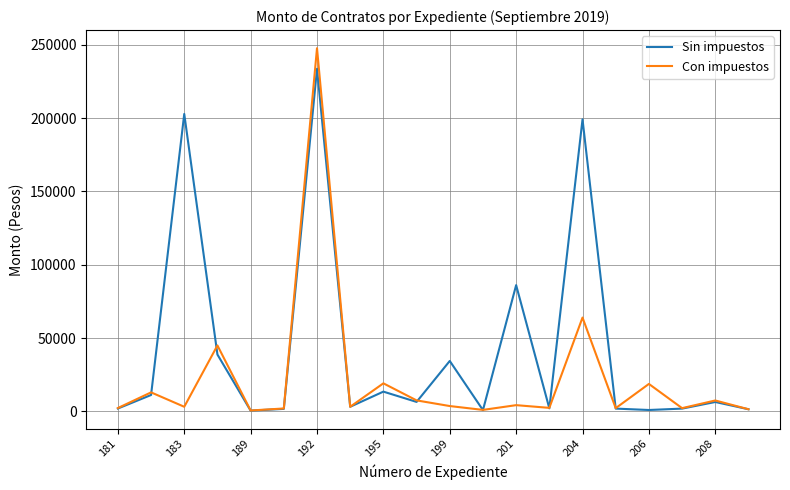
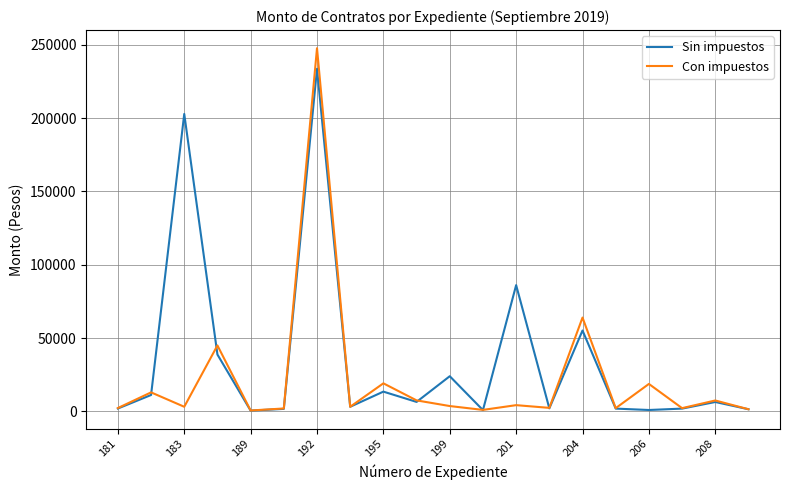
Sin impuestos, 199: 34000 -> 24000
Sin impuestos, 204: 199000 -> 55000
